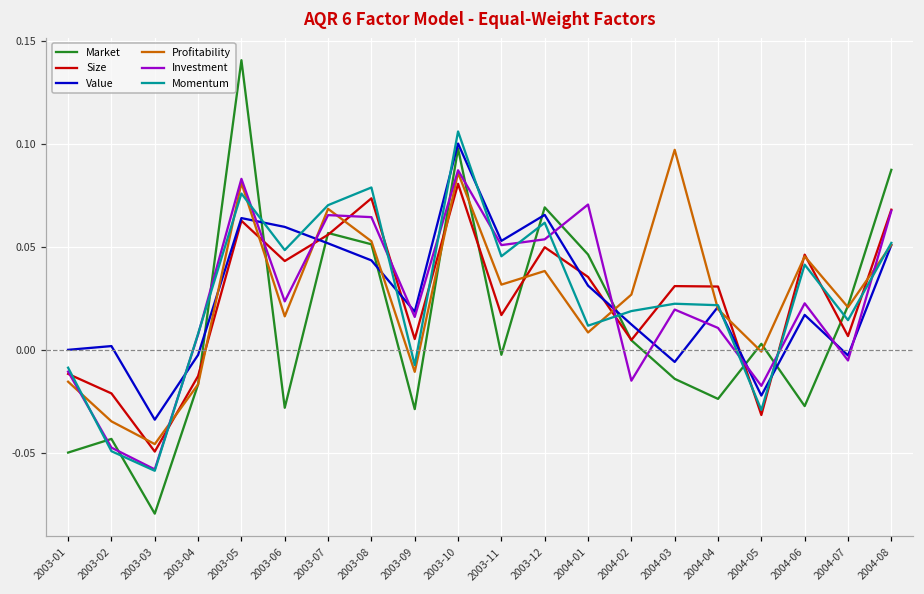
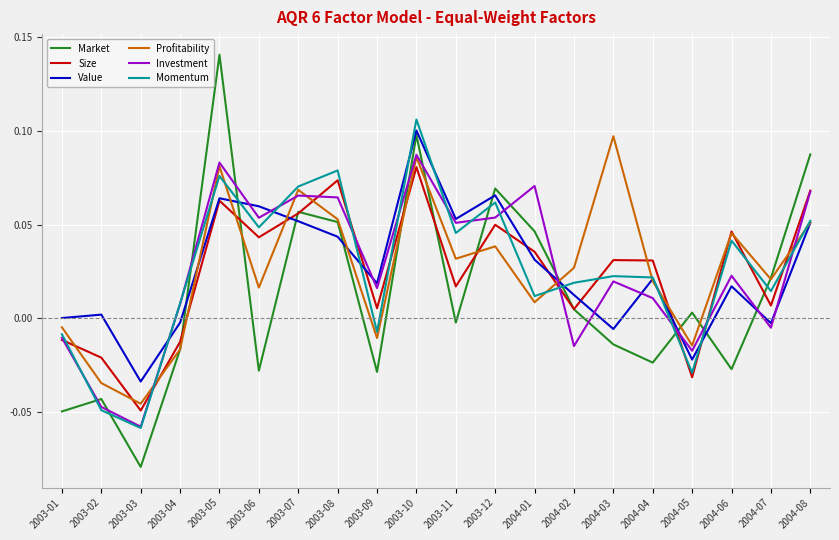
Profitability, 2003-01: -0.015 -> -0.005
Investment, 2003-06: 0.024 -> 0.054
Profitability, 2004-05: -0.001 -> -0.015
